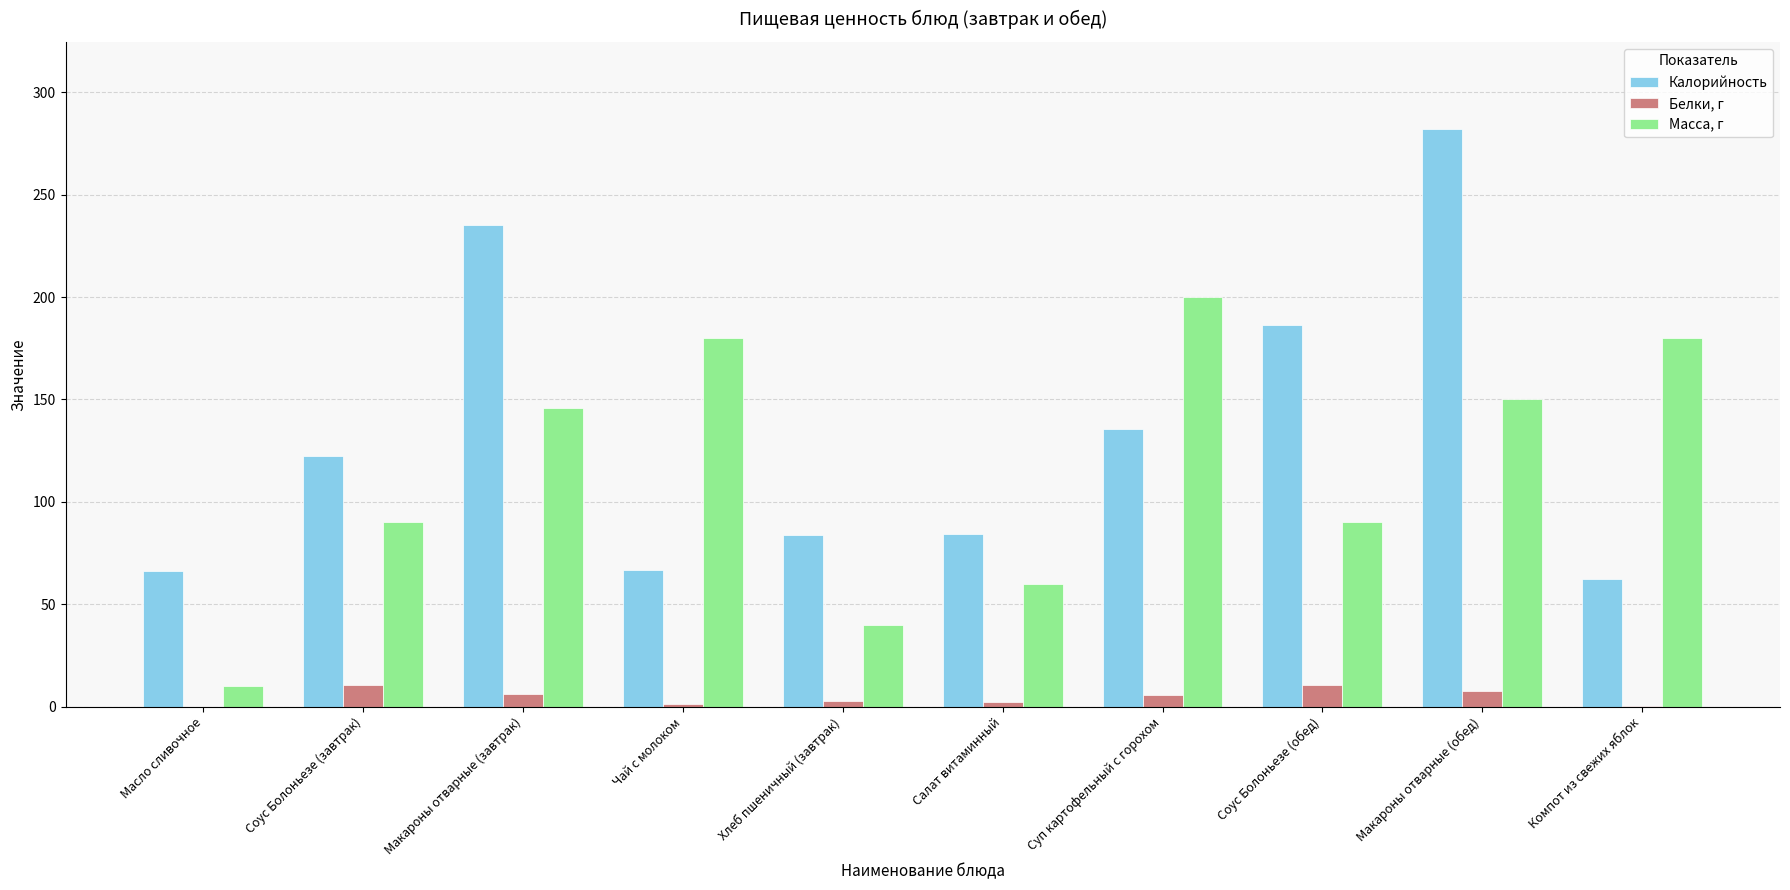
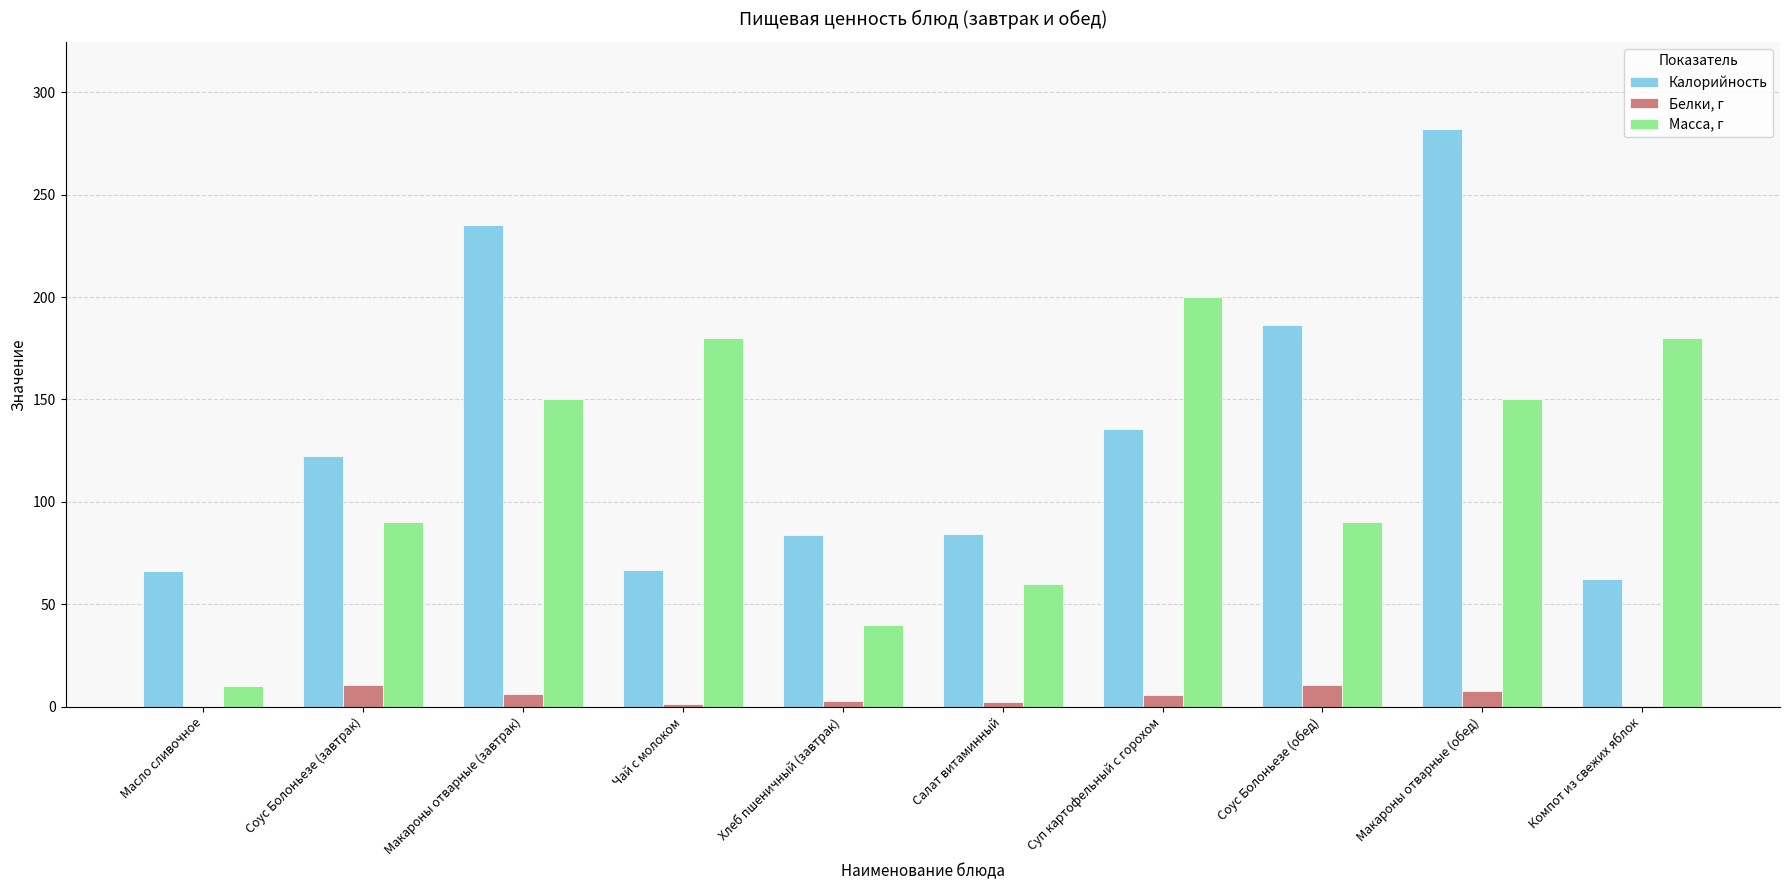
Масса, г, Макароны отварные (завтрак): 146 -> 150
